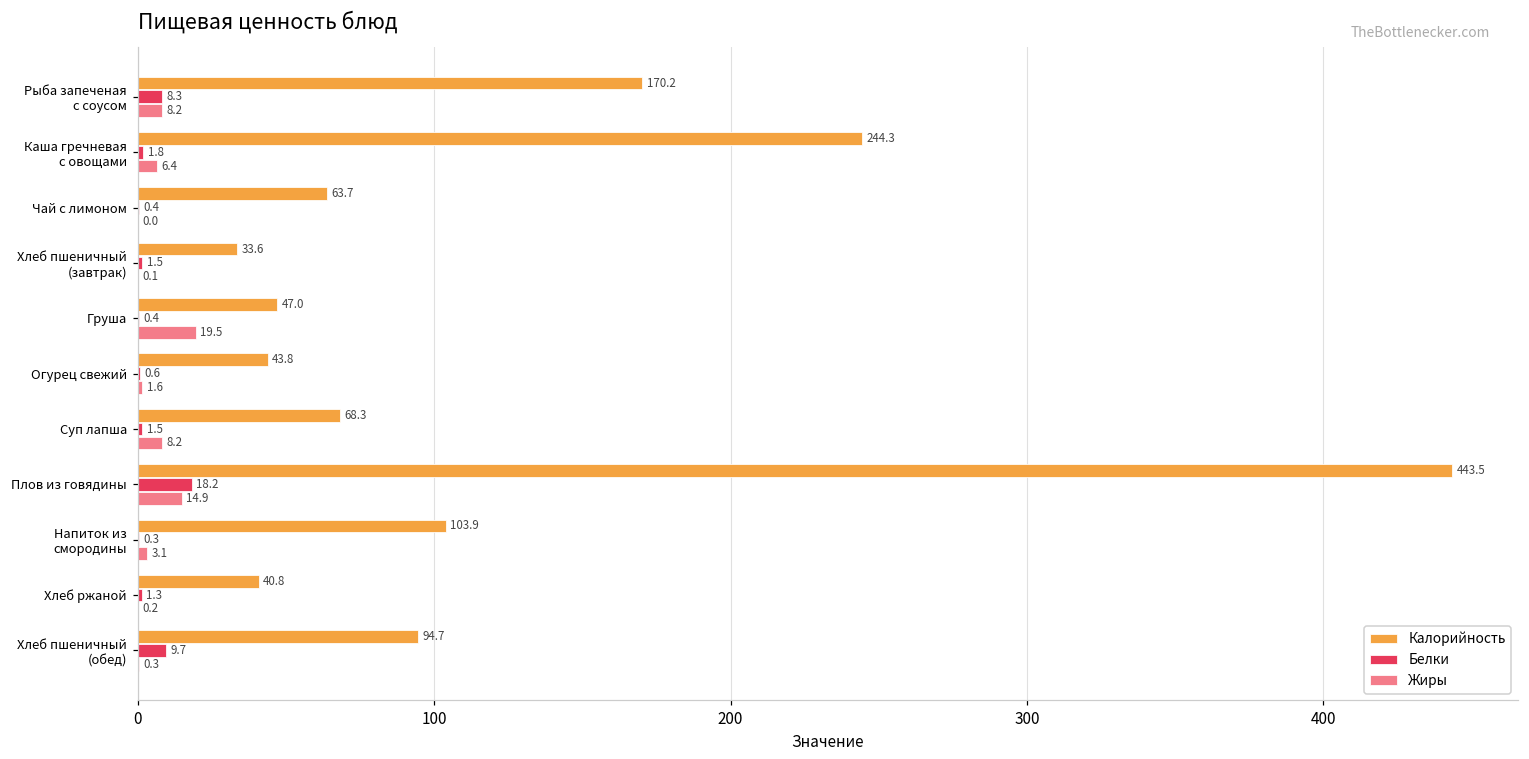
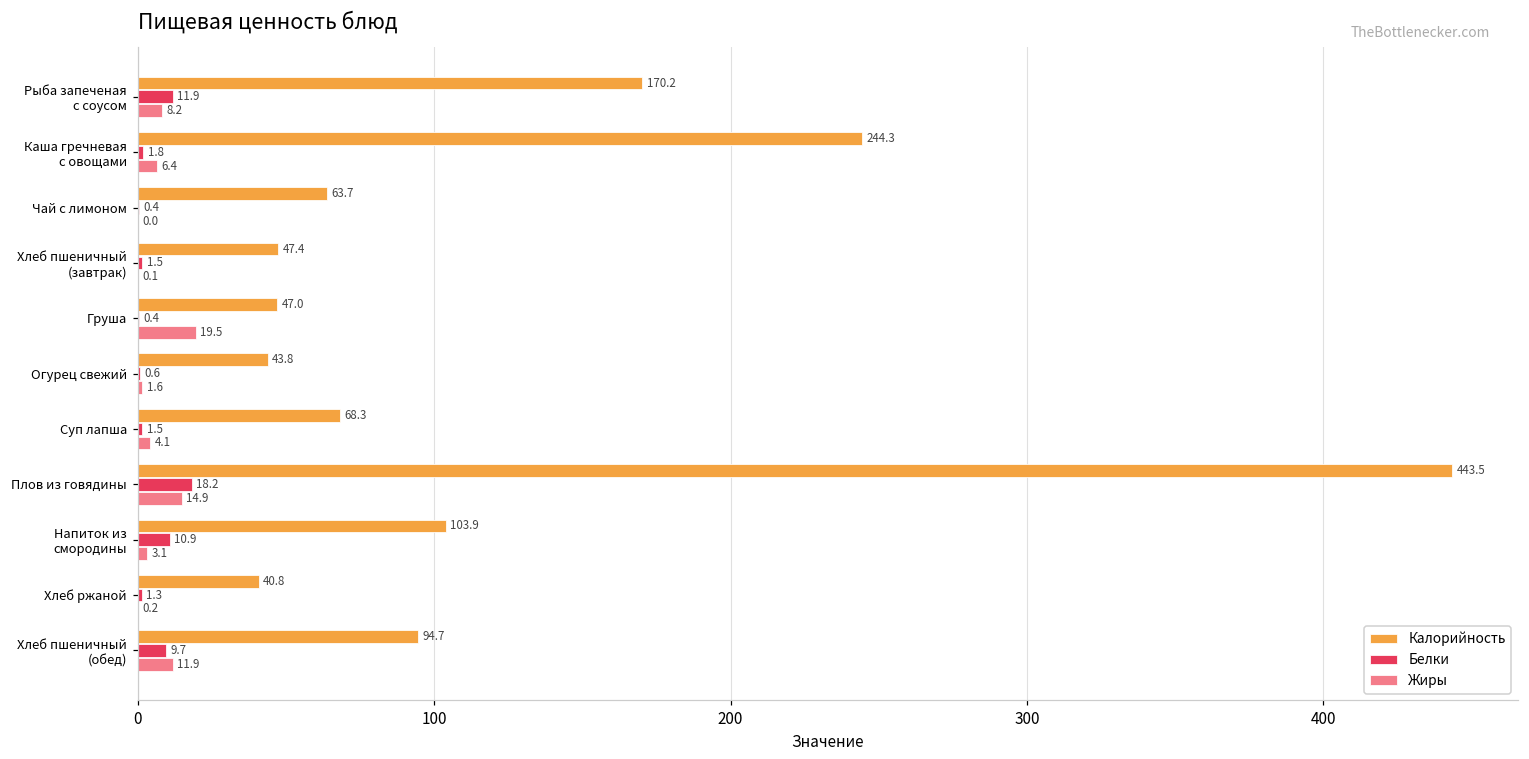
Белки, Рыба запеченая с соусом: 8.3 -> 11.9
Калорийность, Хлеб пшеничный (завтрак): 33.6 -> 47.4
Жиры, Суп лапша: 8.2 -> 4.1
Белки, Напиток из смородины: 0.3 -> 10.9
Жиры, Хлеб пшеничный (обед): 0.3 -> 11.9
